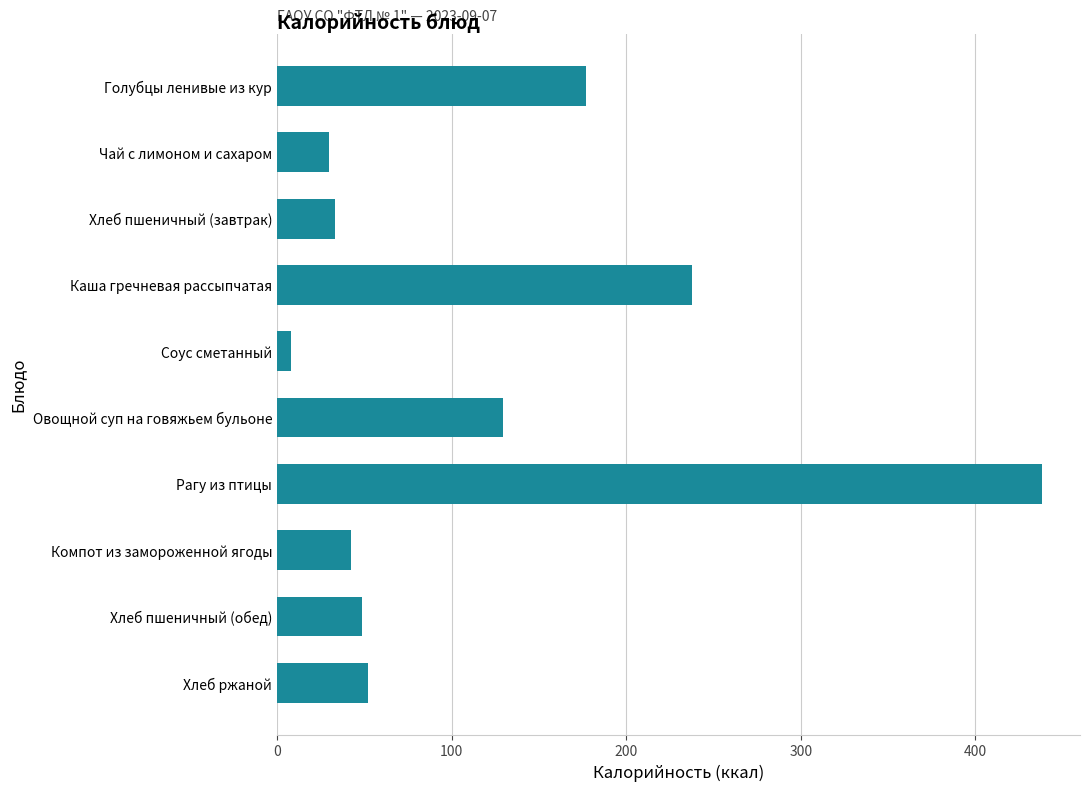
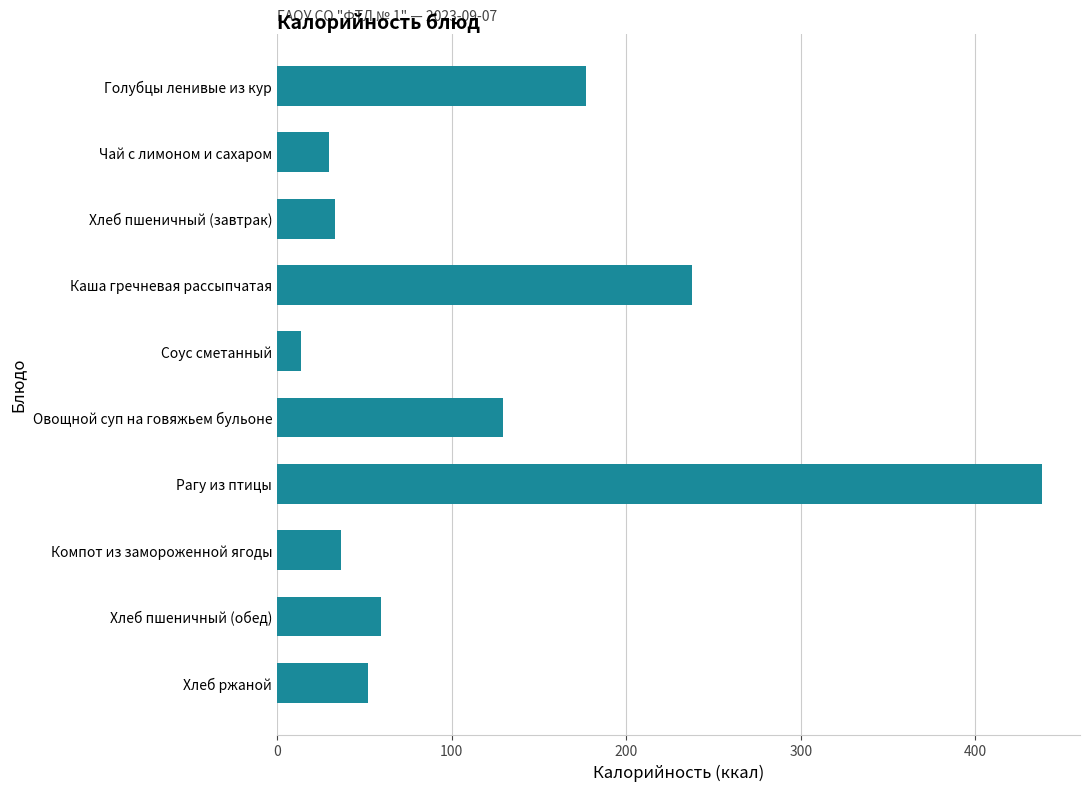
Соус сметанный: 8 -> 14
Компот из замороженной ягоды: 42 -> 37
Хлеб пшеничный (обед): 49 -> 60
